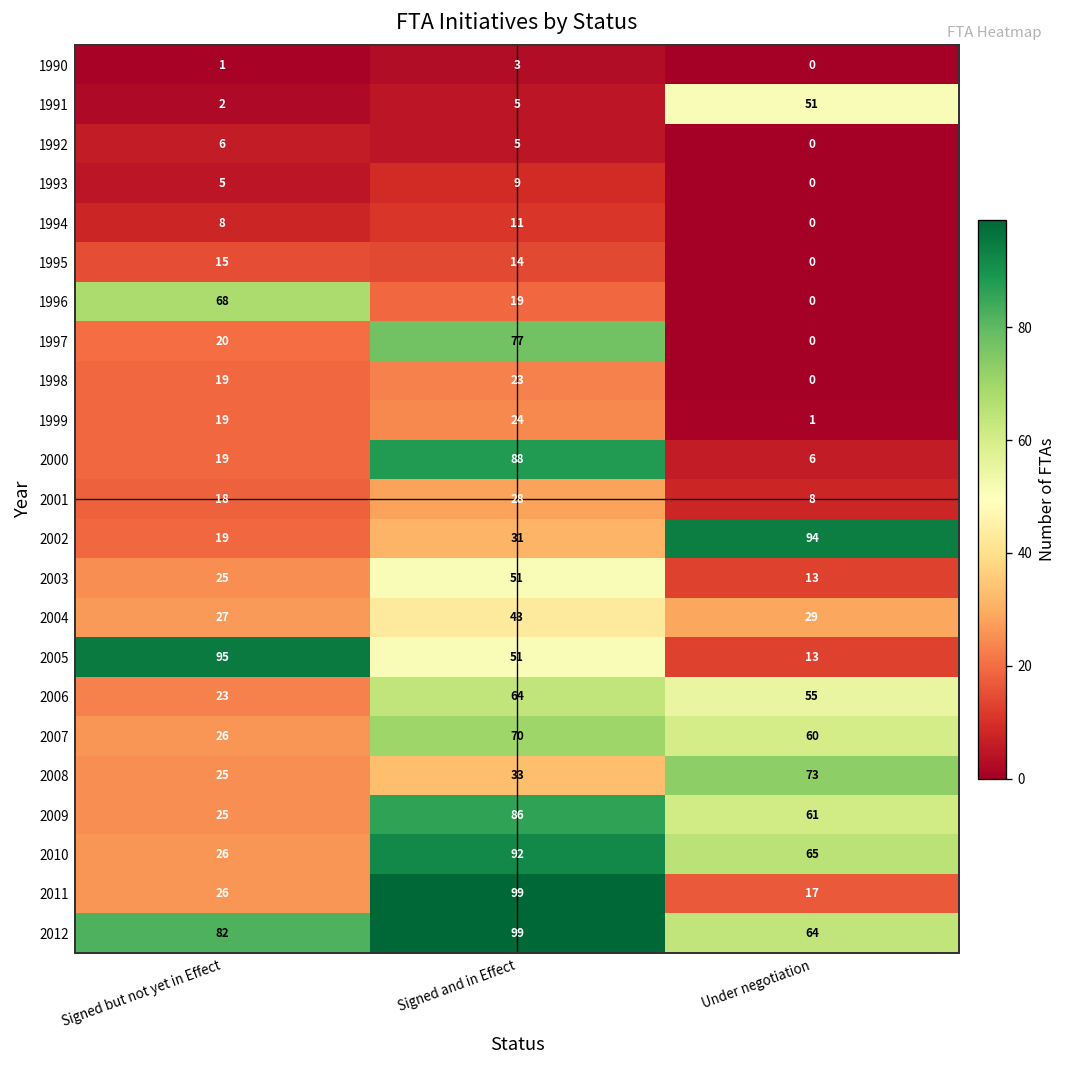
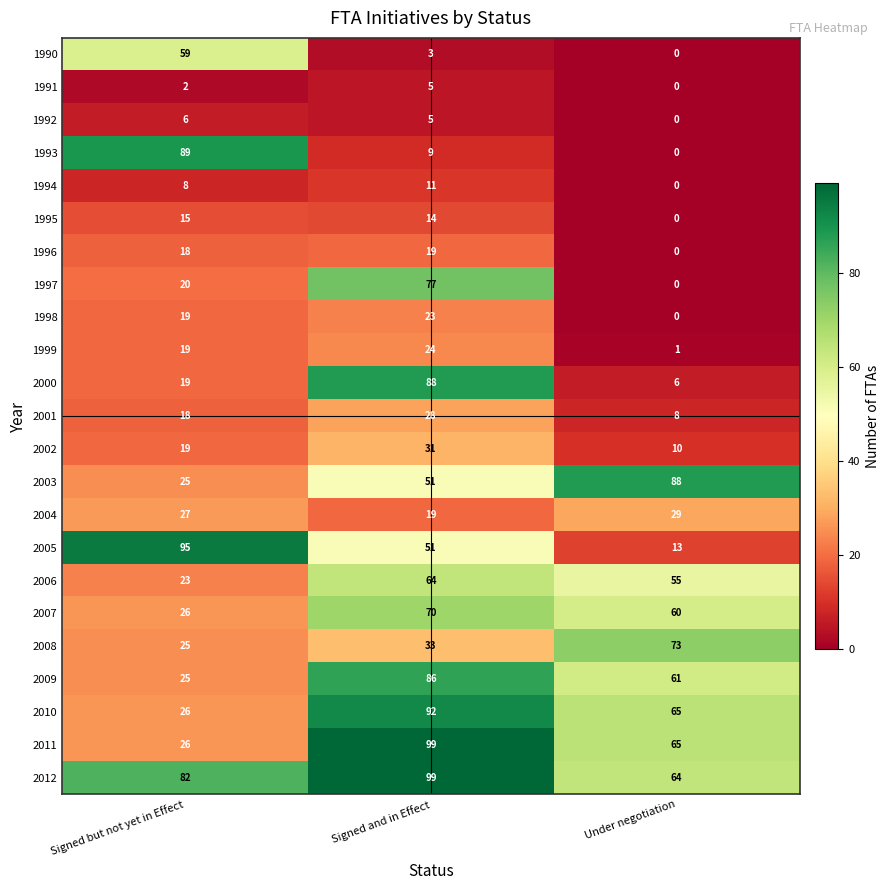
1990, Signed but not yet in Effect: 1 -> 59
1991, Under negotiation: 51 -> 0
1993, Signed but not yet in Effect: 5 -> 89
1996, Signed but not yet in Effect: 68 -> 18
2002, Under negotiation: 94 -> 10
2003, Under negotiation: 13 -> 88
2004, Signed and in Effect: 43 -> 19
2011, Under negotiation: 17 -> 65
